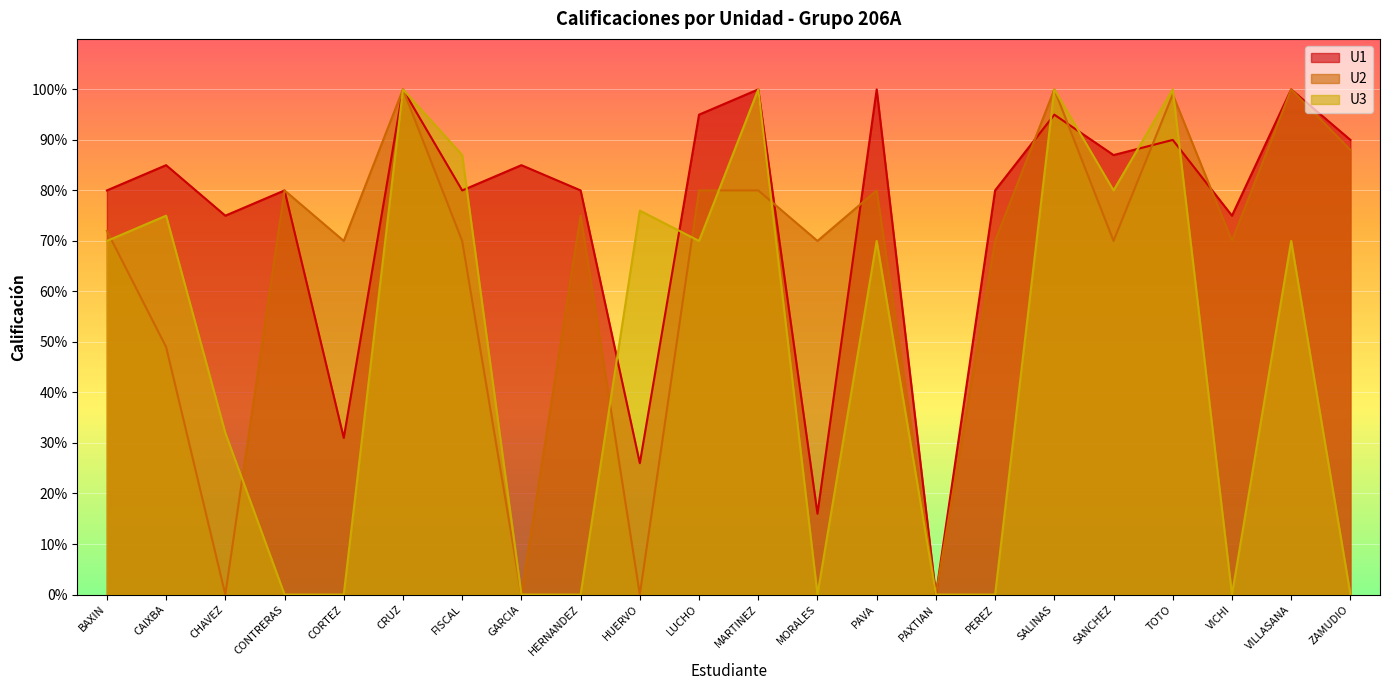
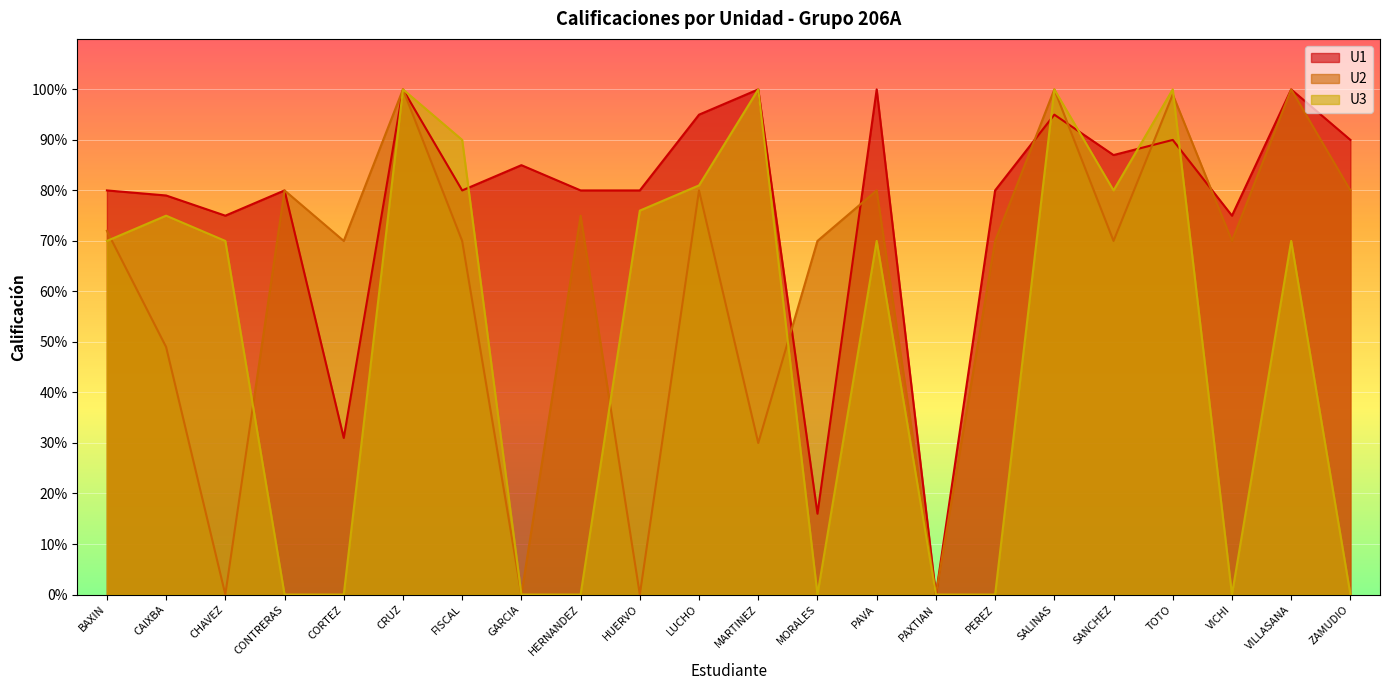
U1, CAIXBA: 85% -> 79%
U3, CHAVEZ: 32% -> 70%
U3, FISCAL: 87% -> 90%
U1, HUERVO: 26% -> 80%
U3, LUCHO: 70% -> 81%
U2, MARTINEZ: 80% -> 30%
U2, ZAMUDIO: 88% -> 80%
